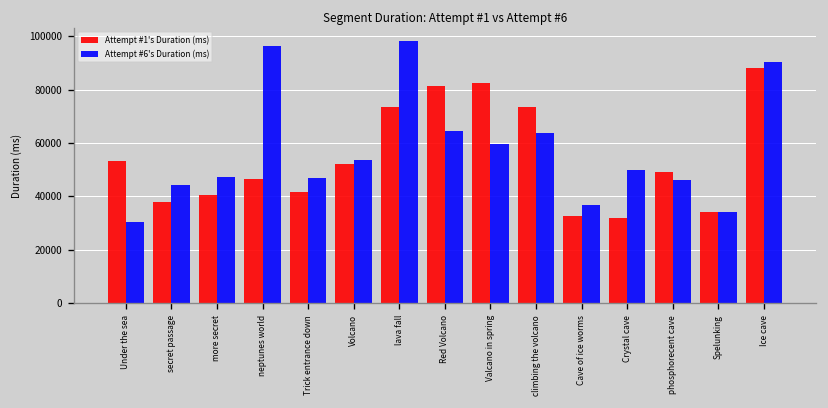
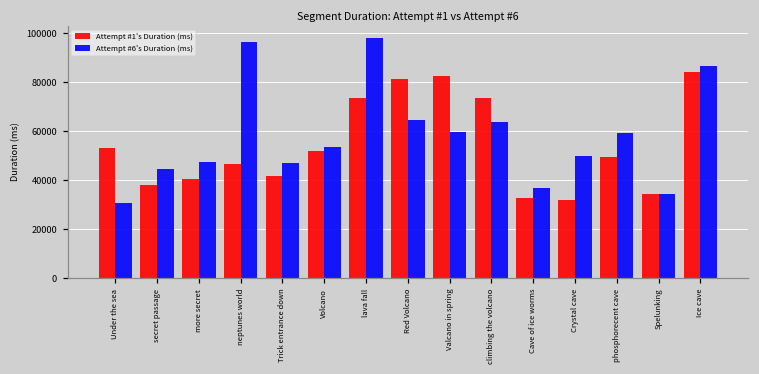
Attempt #6's Duration (ms), phosphorecent cave: 46000 -> 59000
Attempt #1's Duration (ms), Ice cave: 88000 -> 84000
Attempt #6's Duration (ms), Ice cave: 90000 -> 87000
